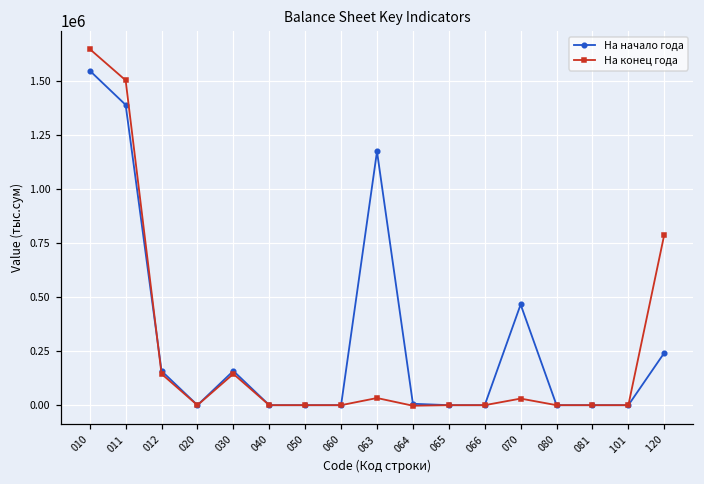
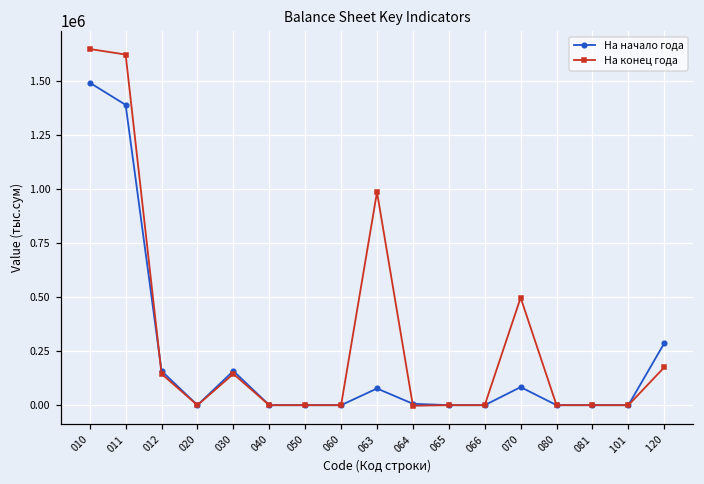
На начало года, 010: 1550000 -> 1490000
На конец года, 011: 1500000 -> 1620000
На начало года, 063: 1170000 -> 80000
На конец года, 063: 30000 -> 980000
На начало года, 070: 470000 -> 80000
На конец года, 070: 30000 -> 500000
На начало года, 120: 240000 -> 290000
На конец года, 120: 790000 -> 180000
